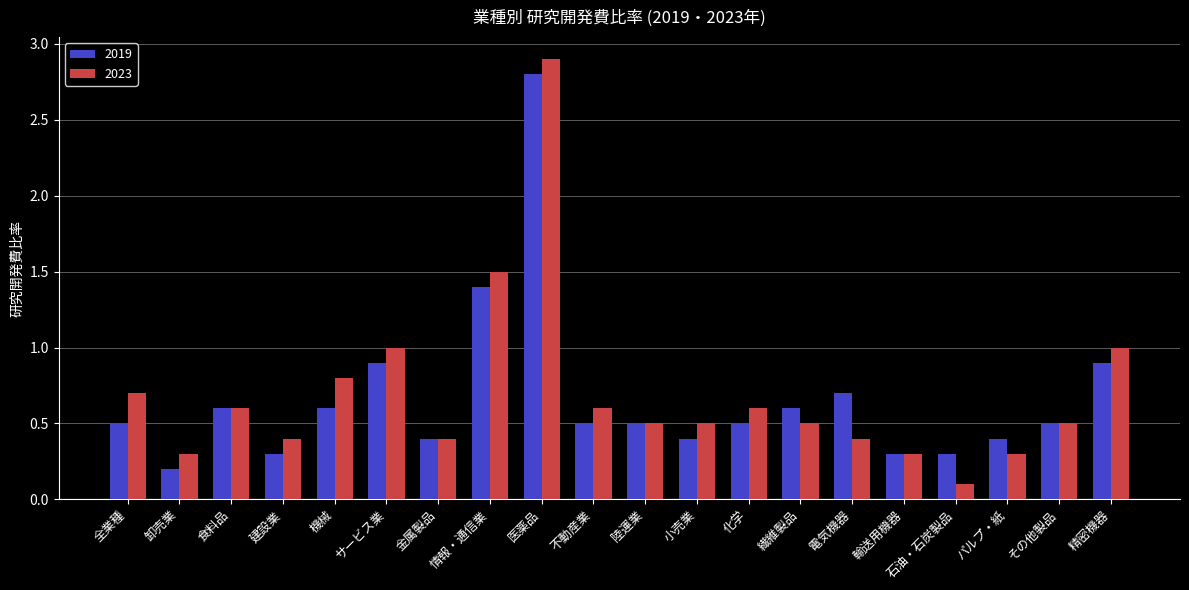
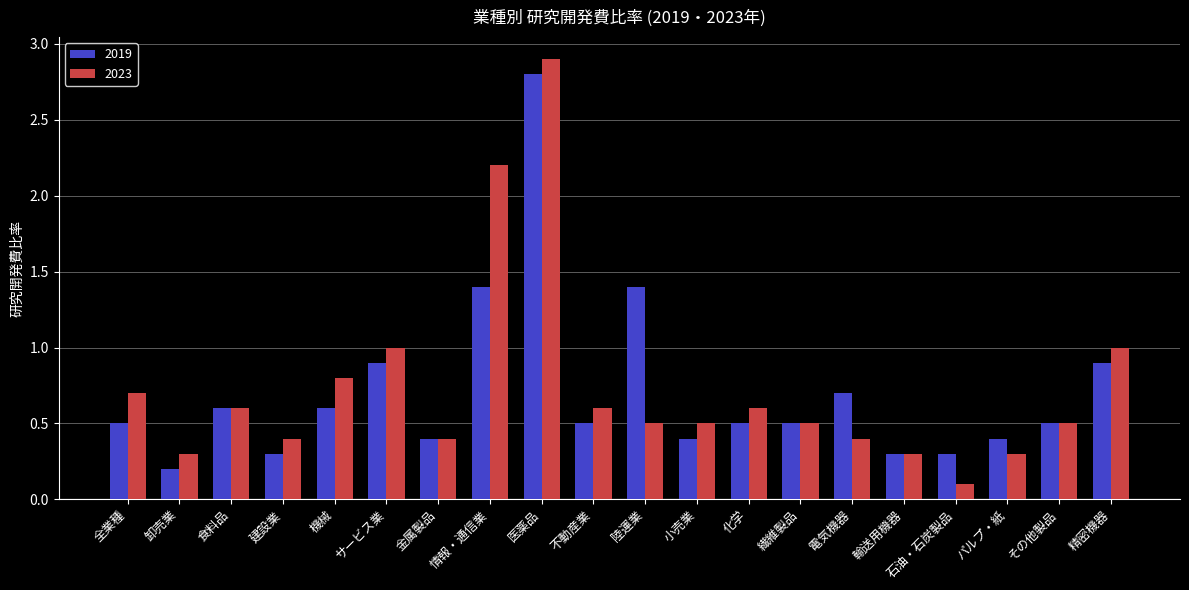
2023, 情報・通信業: 1.5 -> 2.2
2019, 陸運業: 0.5 -> 1.4
2019, 繊維製品: 0.6 -> 0.5
